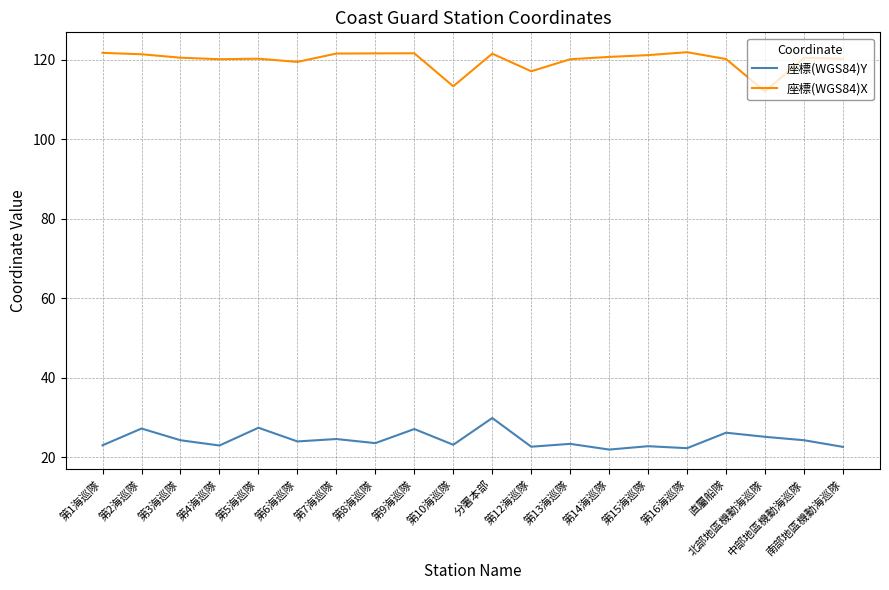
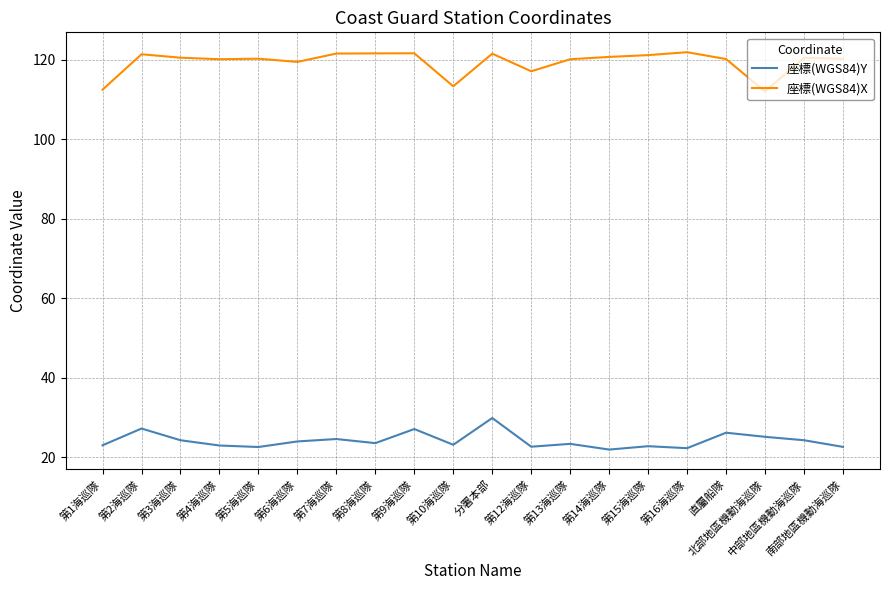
座標(WGS84)X, 第1海巡隊: 122 -> 112
座標(WGS84)Y, 第5海巡隊: 27 -> 23
